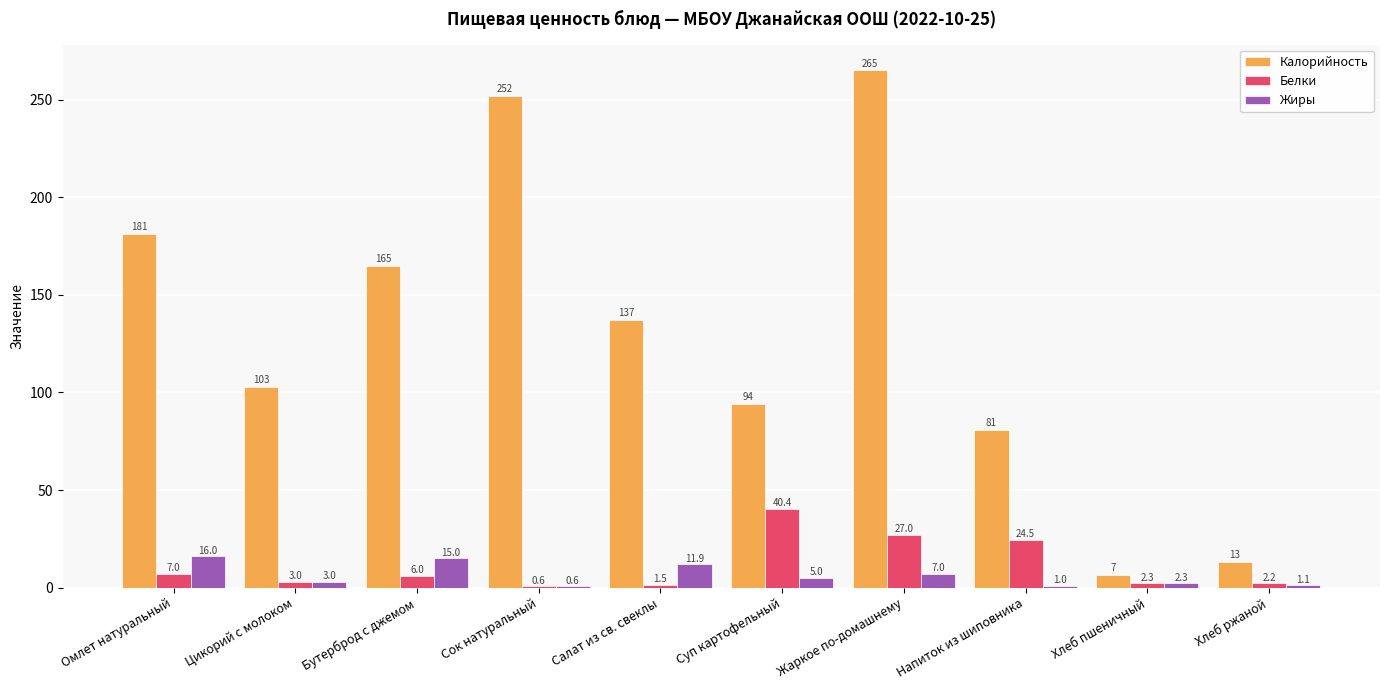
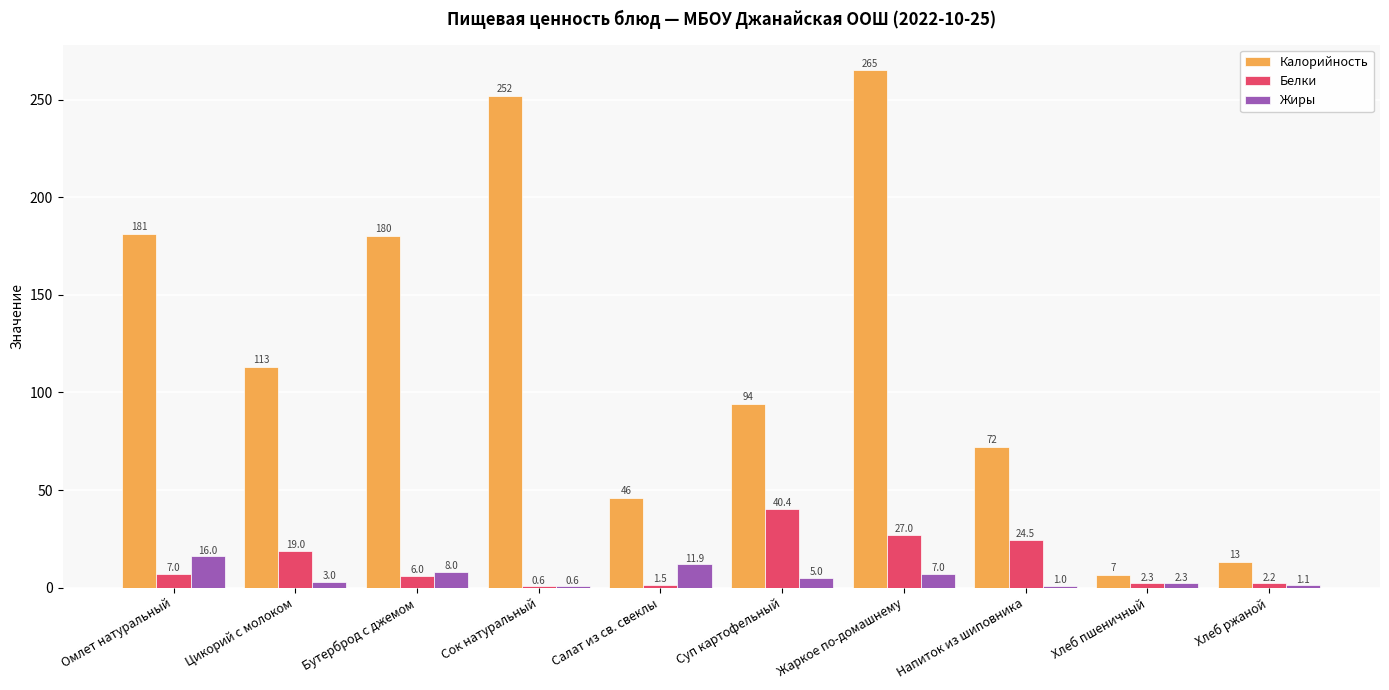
Калорийность, Цикорий с молоком: 103 -> 113
Белки, Цикорий с молоком: 3.0 -> 19.0
Калорийность, Бутерброд с джемом: 165 -> 180
Жиры, Бутерброд с джемом: 15.0 -> 8.0
Калорийность, Салат из св. свеклы: 137 -> 46
Калорийность, Напиток из шиповника: 81 -> 72
